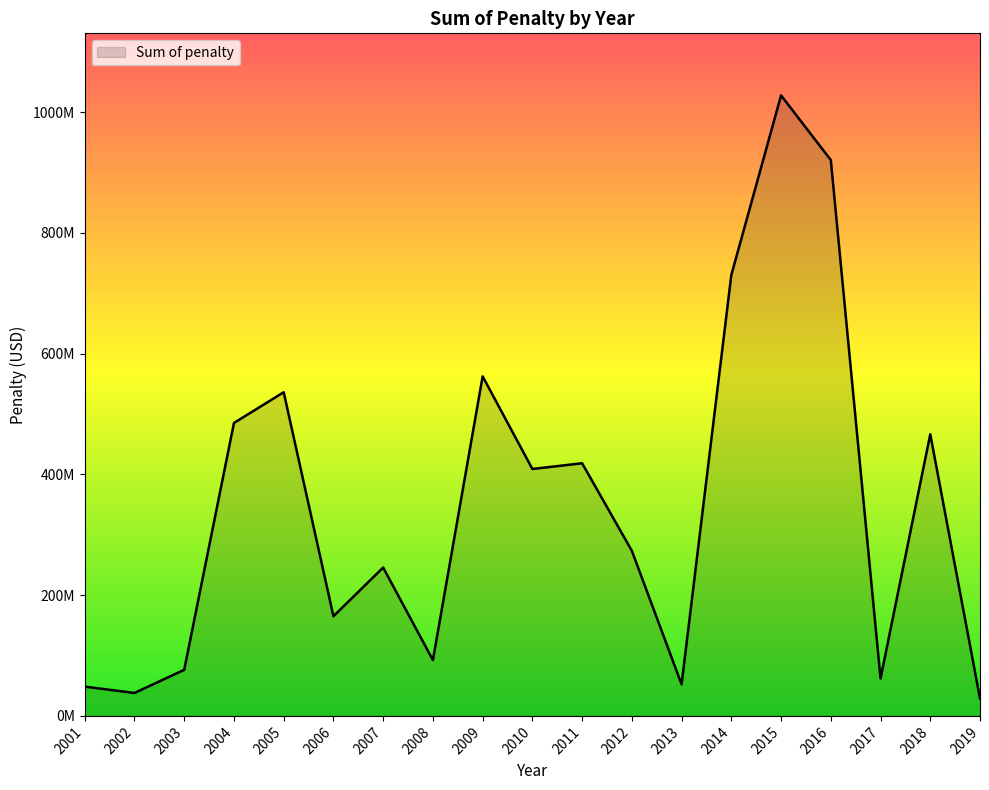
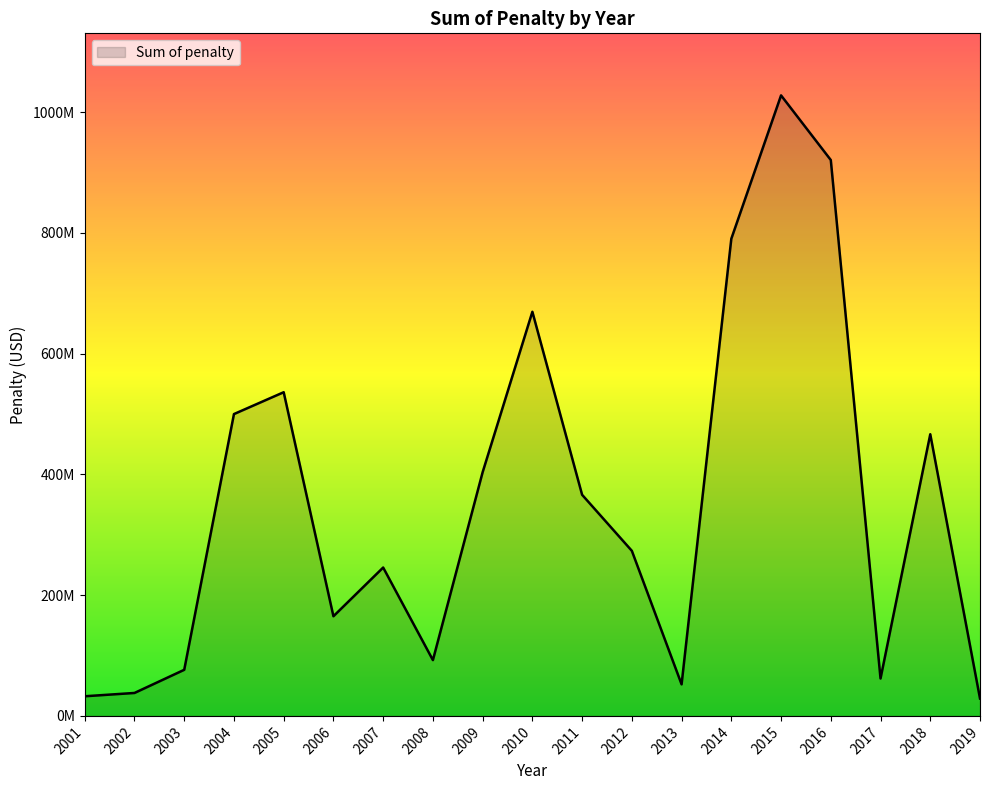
2001: 50000000 -> 30000000
2004: 490000000 -> 500000000
2009: 560000000 -> 400000000
2010: 410000000 -> 670000000
2011: 420000000 -> 370000000
2014: 730000000 -> 790000000
